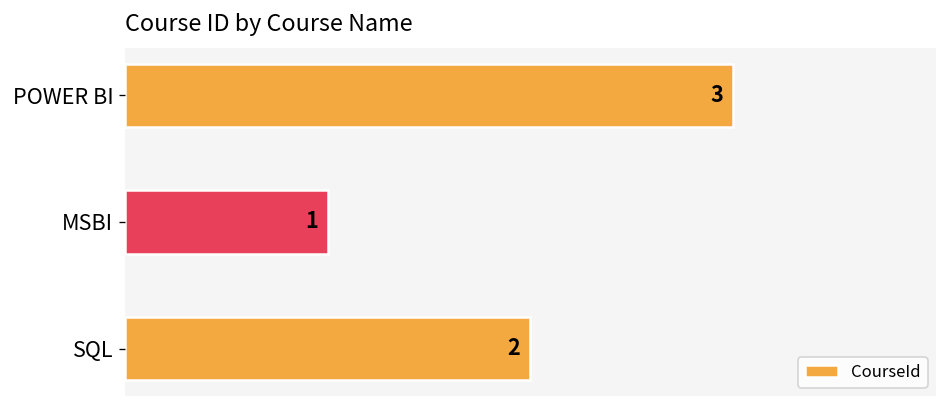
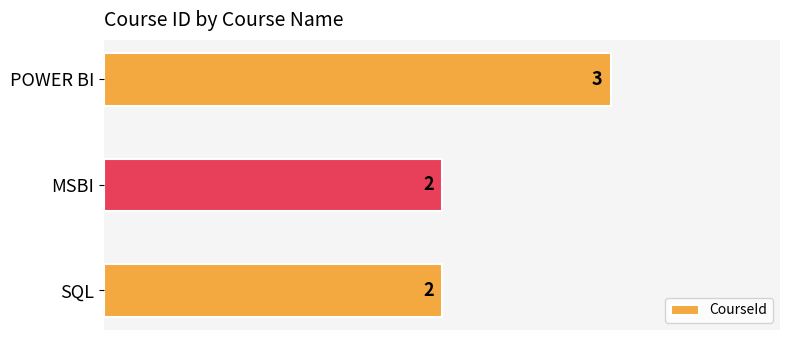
MSBI: 1 -> 2
